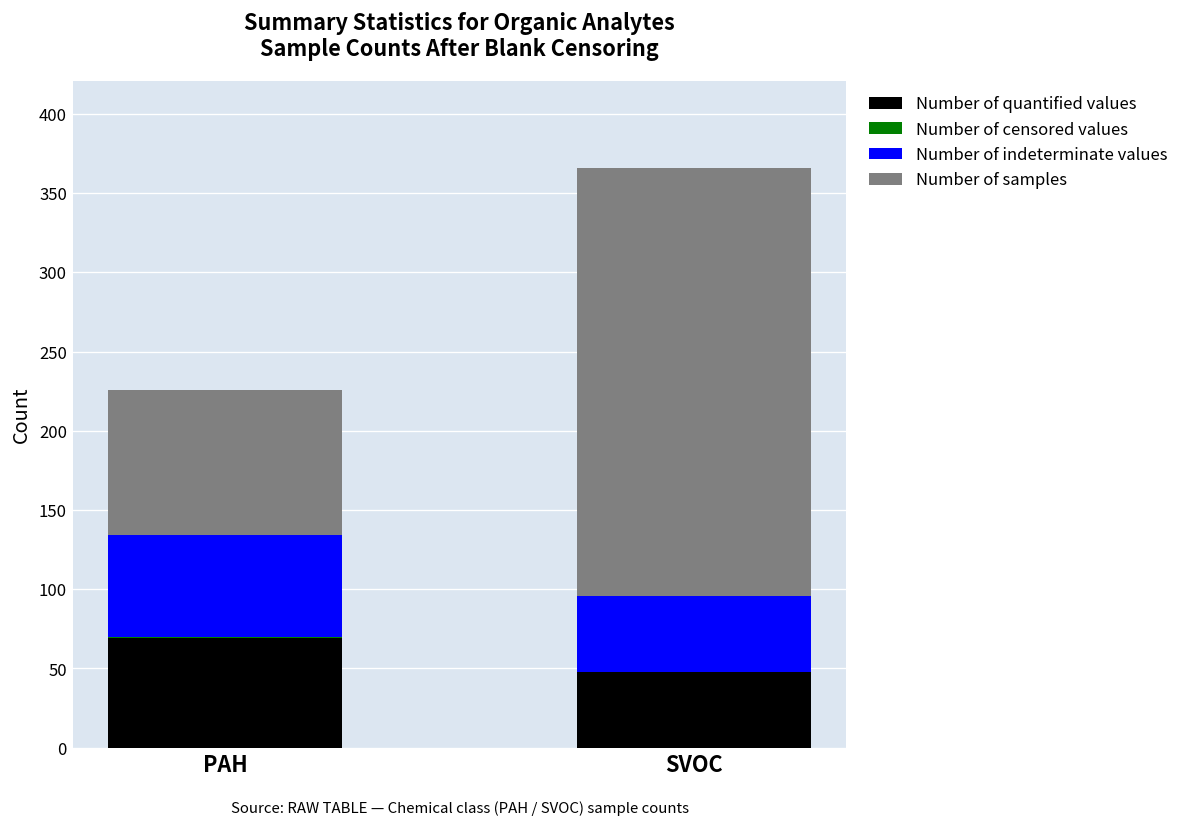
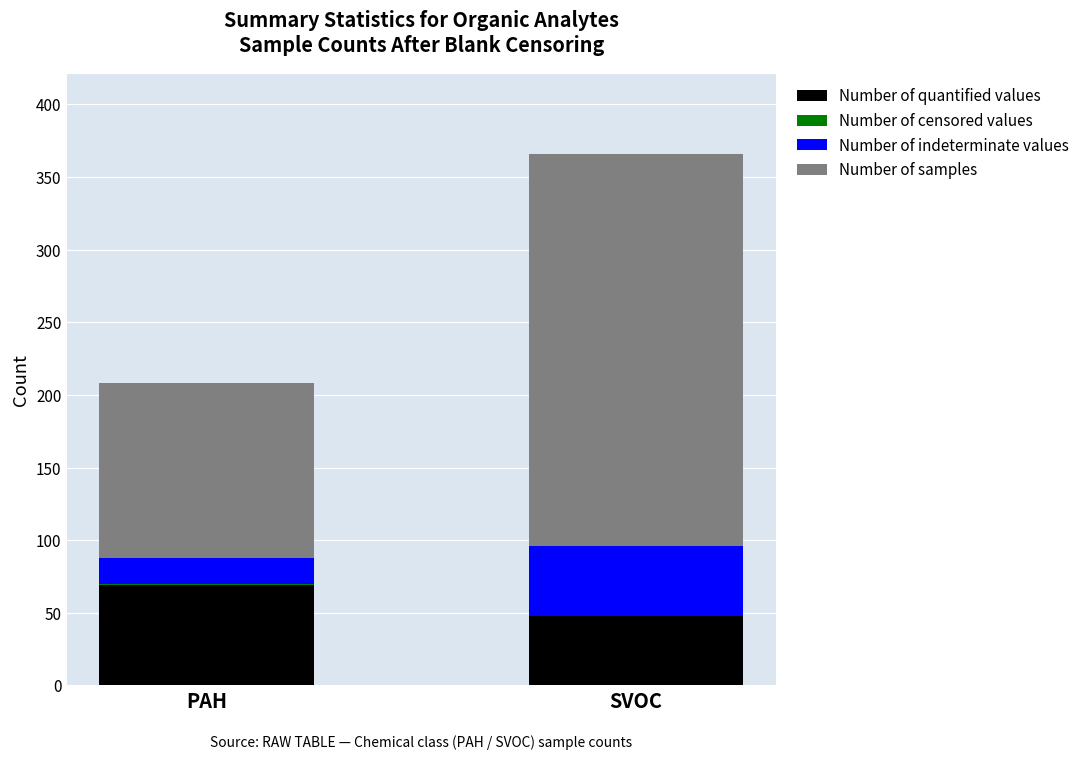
Number of indeterminate values, PAH: 64 -> 18
Number of samples, PAH: 92 -> 120
